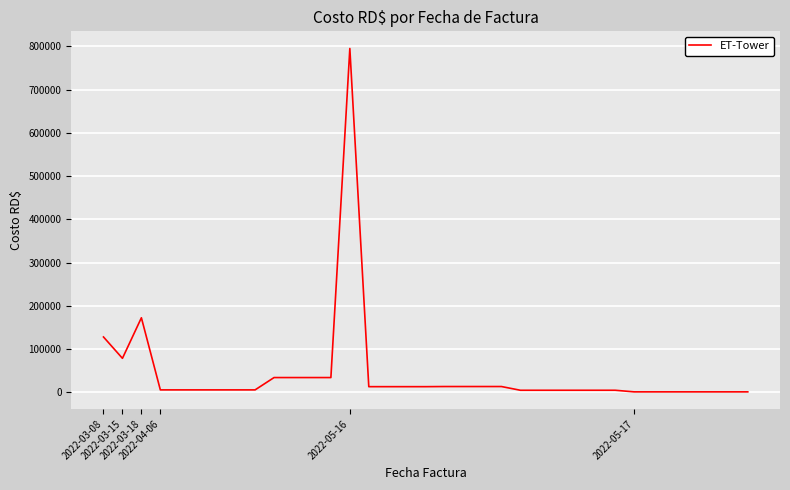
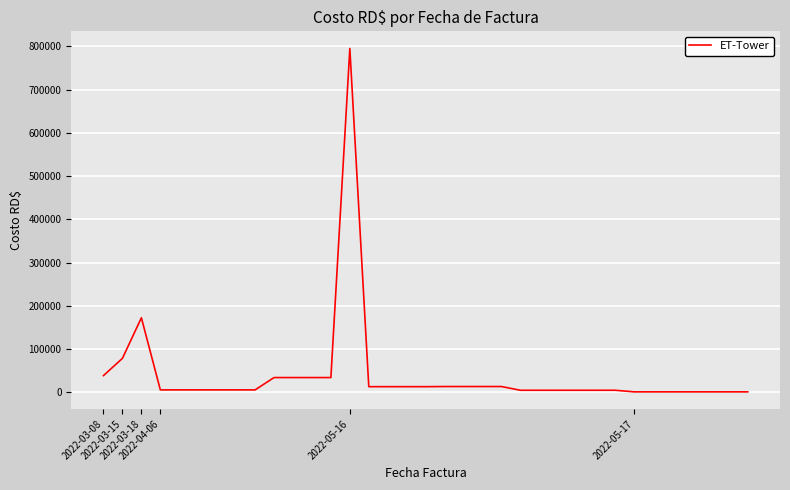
2022-03-08: 130000 -> 40000
